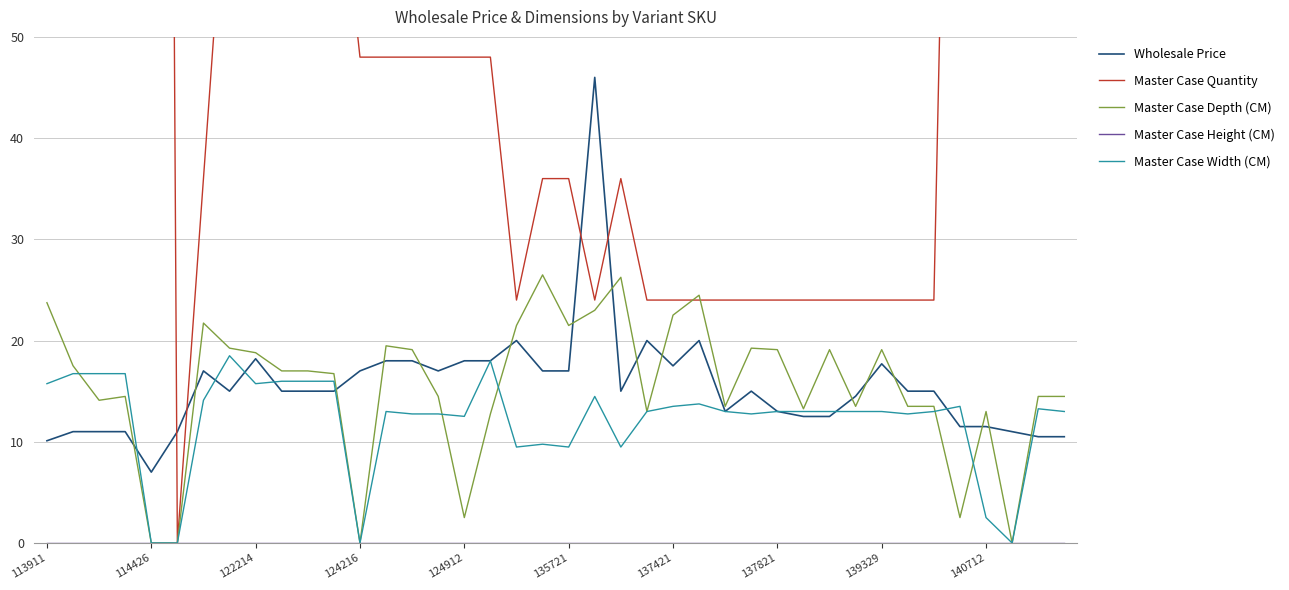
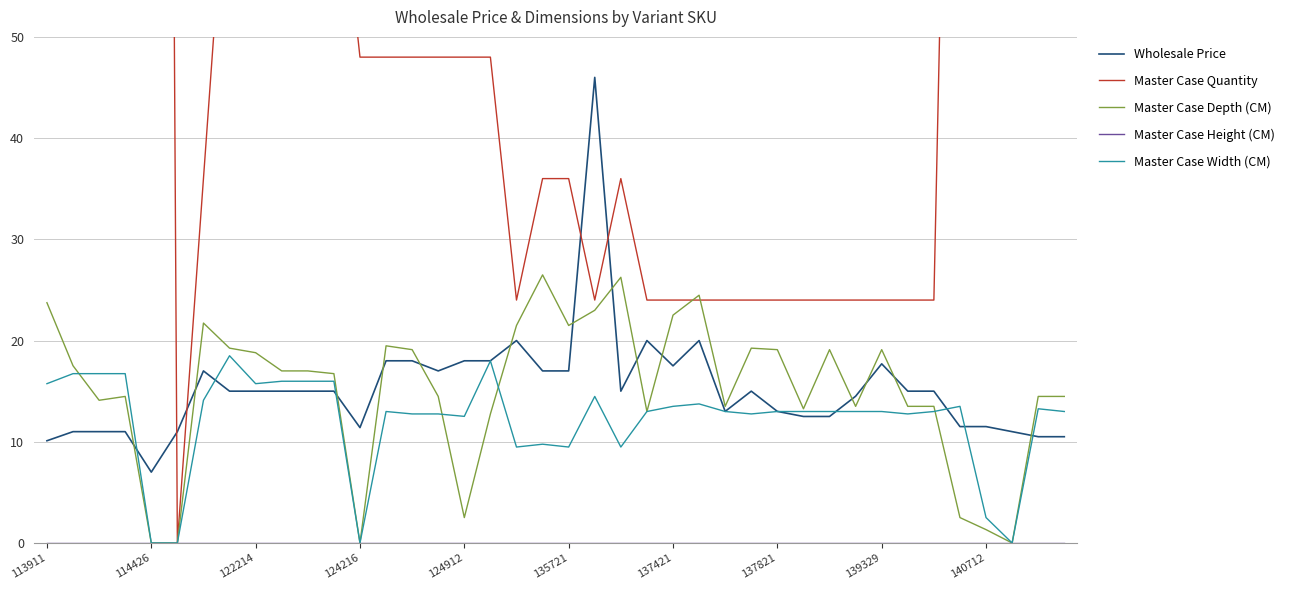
Wholesale Price, 122214: 18.2 -> 15.0
Wholesale Price, 124216: 17.0 -> 11.4
Master Case Depth (CM), 140712: 13.0 -> 1.3
